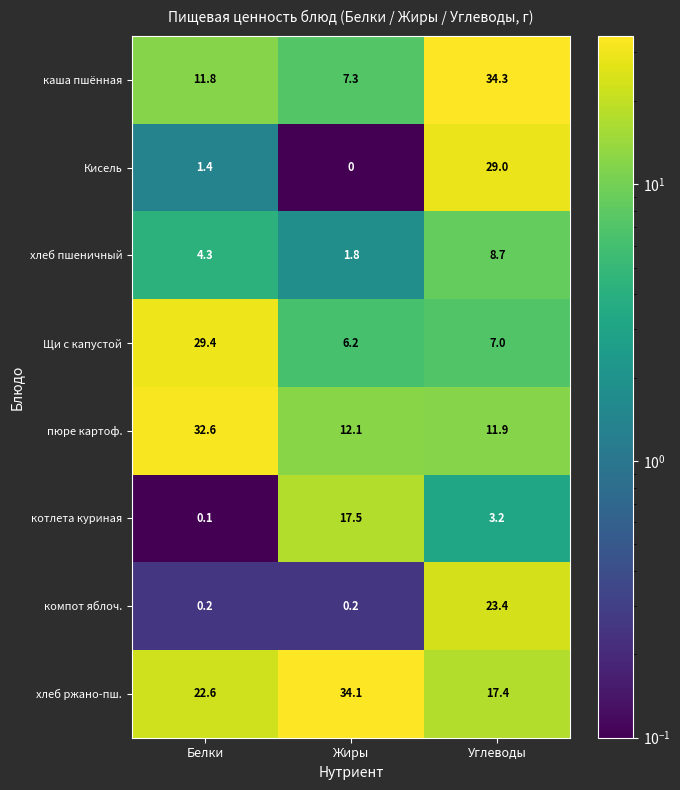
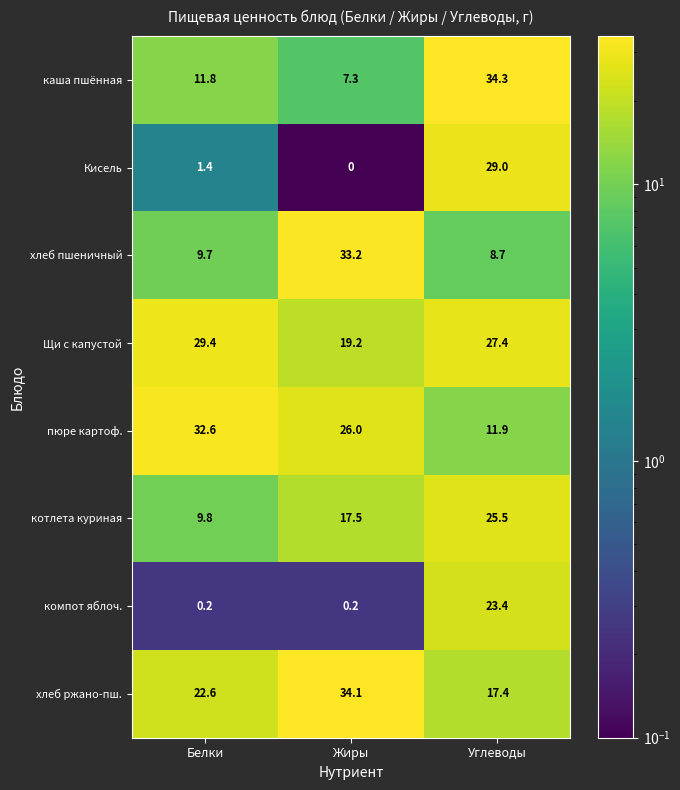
хлеб пшеничный, Белки: 4.3 -> 9.7
хлеб пшеничный, Жиры: 1.8 -> 33.2
Щи с капустой, Жиры: 6.2 -> 19.2
Щи с капустой, Углеводы: 7.0 -> 27.4
пюре картоф., Жиры: 12.1 -> 26.0
котлета куриная, Белки: 0.1 -> 9.8
котлета куриная, Углеводы: 3.2 -> 25.5
